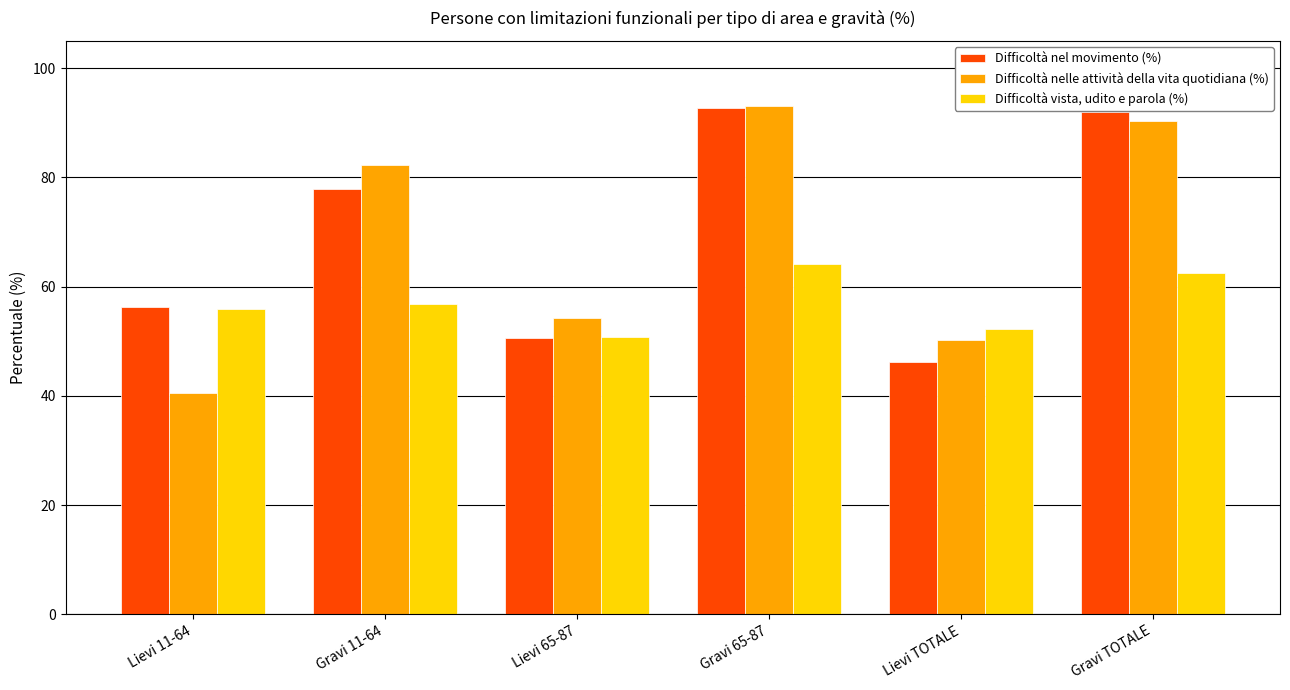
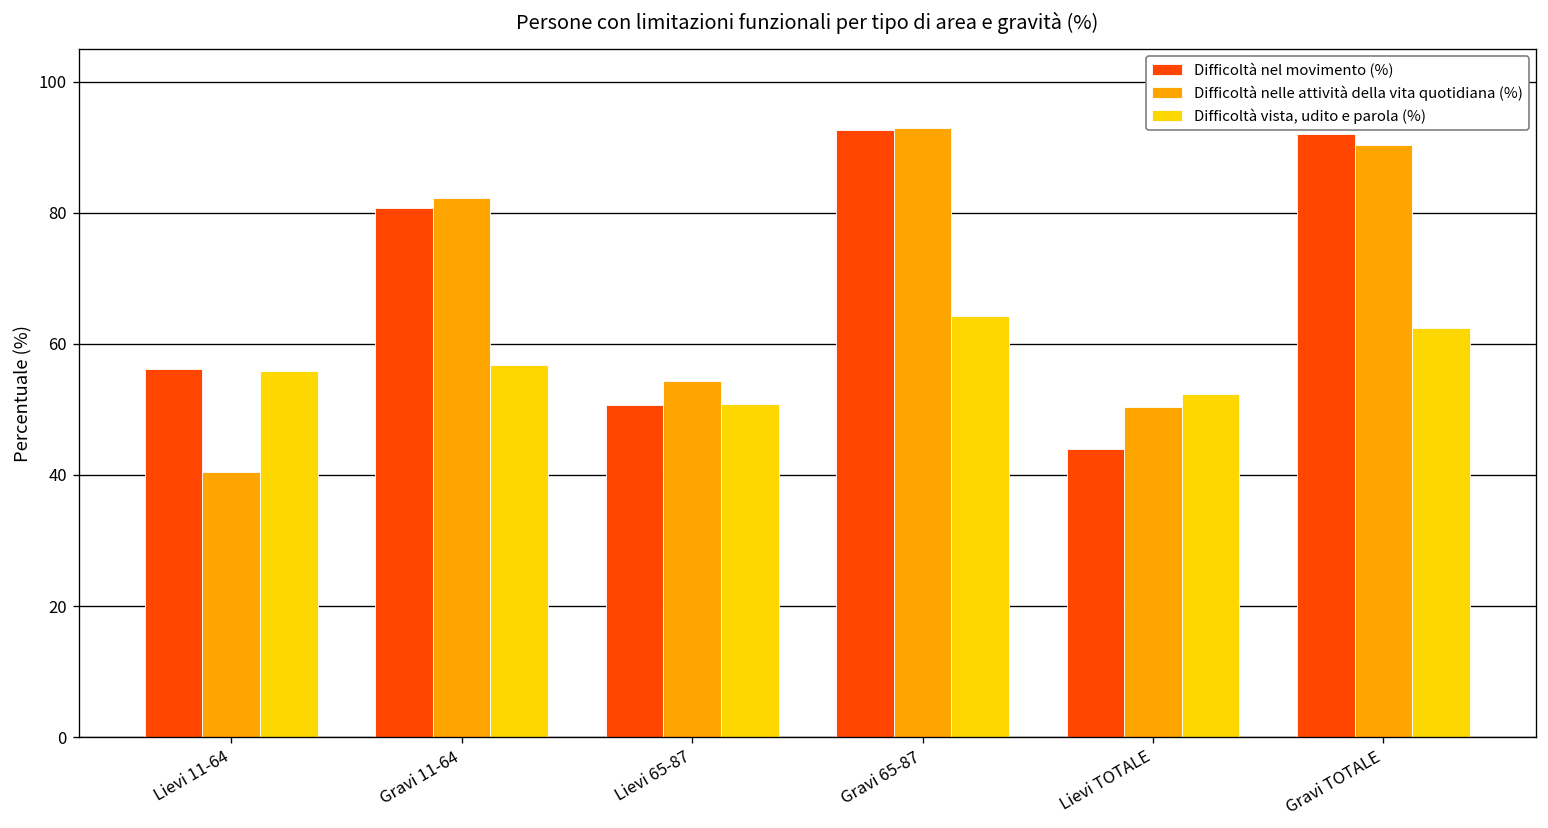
Difficoltà nel movimento (%), Gravi 11-64: 78 -> 81
Difficoltà nel movimento (%), Lievi TOTALE: 46 -> 44
